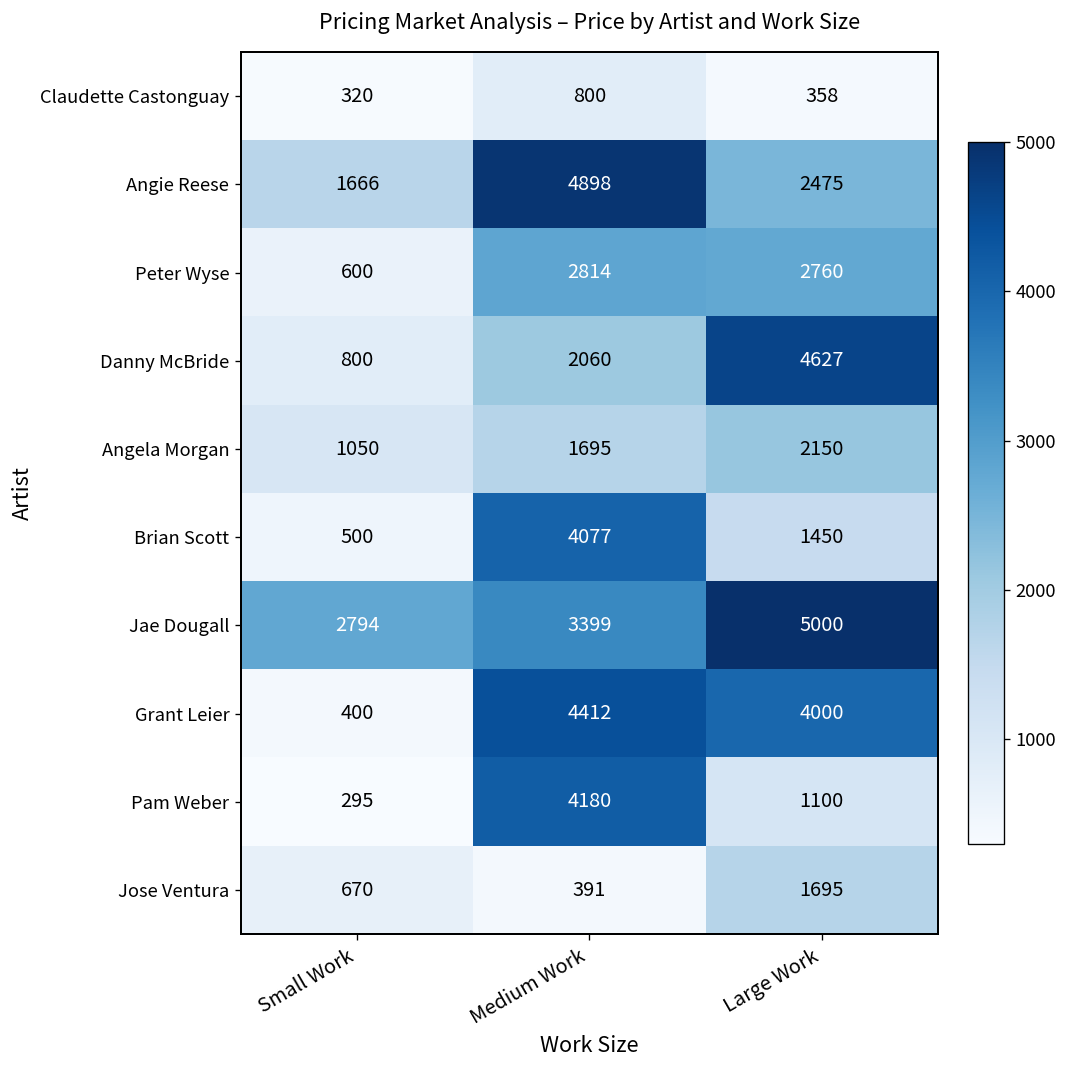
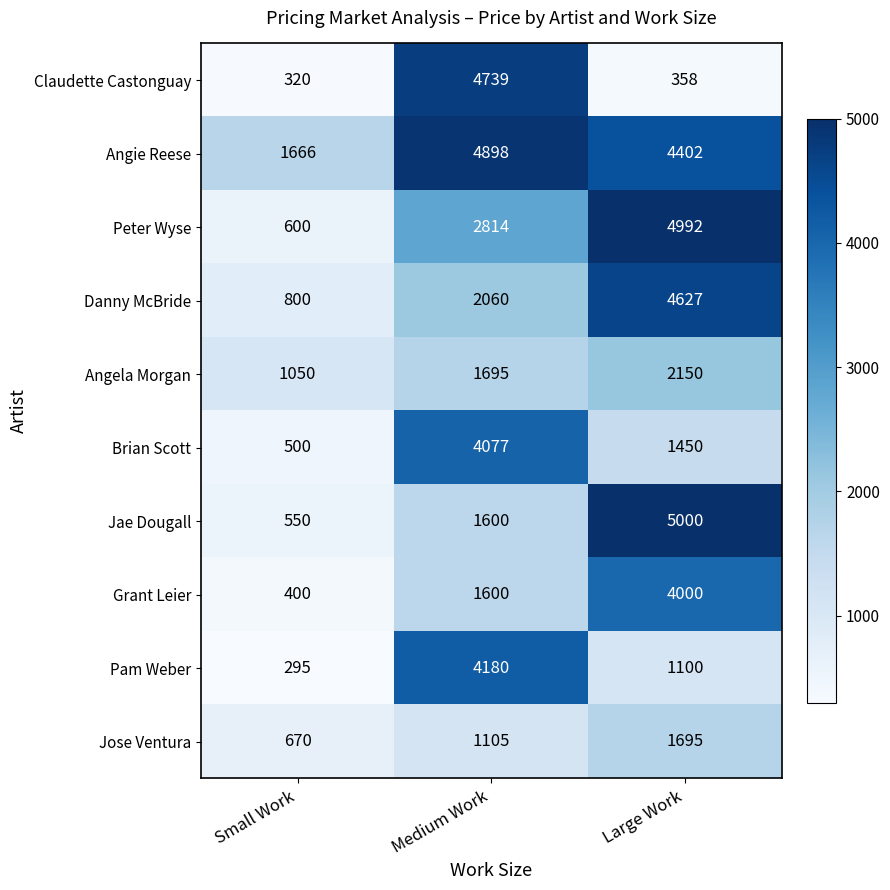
Claudette Castonguay, Medium Work: 800 -> 4739
Angie Reese, Large Work: 2475 -> 4402
Peter Wyse, Large Work: 2760 -> 4992
Jae Dougall, Small Work: 2794 -> 550
Jae Dougall, Medium Work: 3399 -> 1600
Grant Leier, Medium Work: 4412 -> 1600
Jose Ventura, Medium Work: 391 -> 1105
